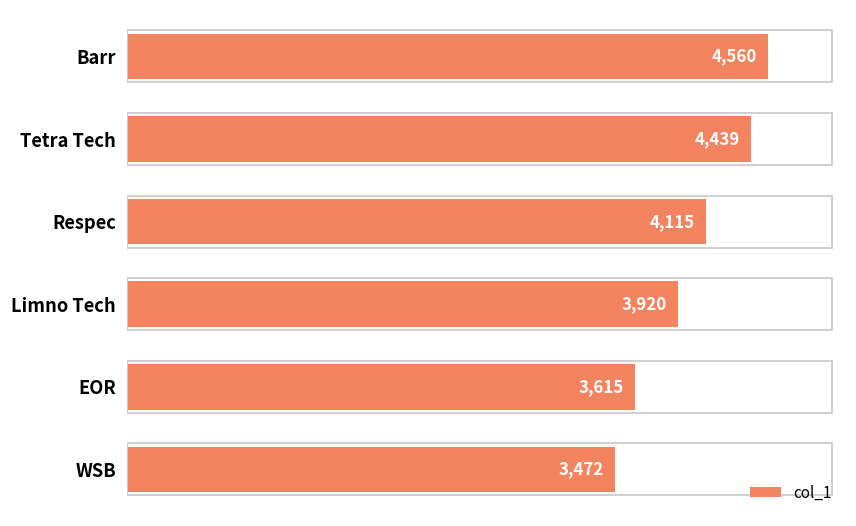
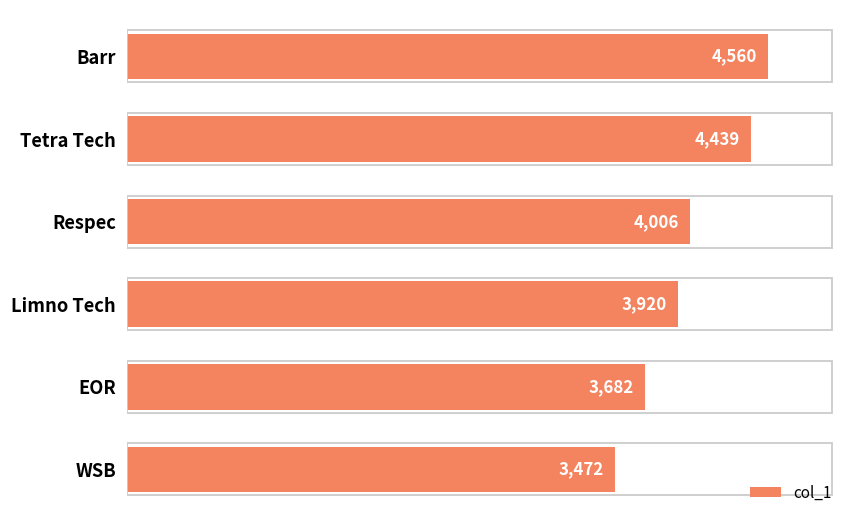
Respec: 4,115 -> 4,006
EOR: 3,615 -> 3,682
